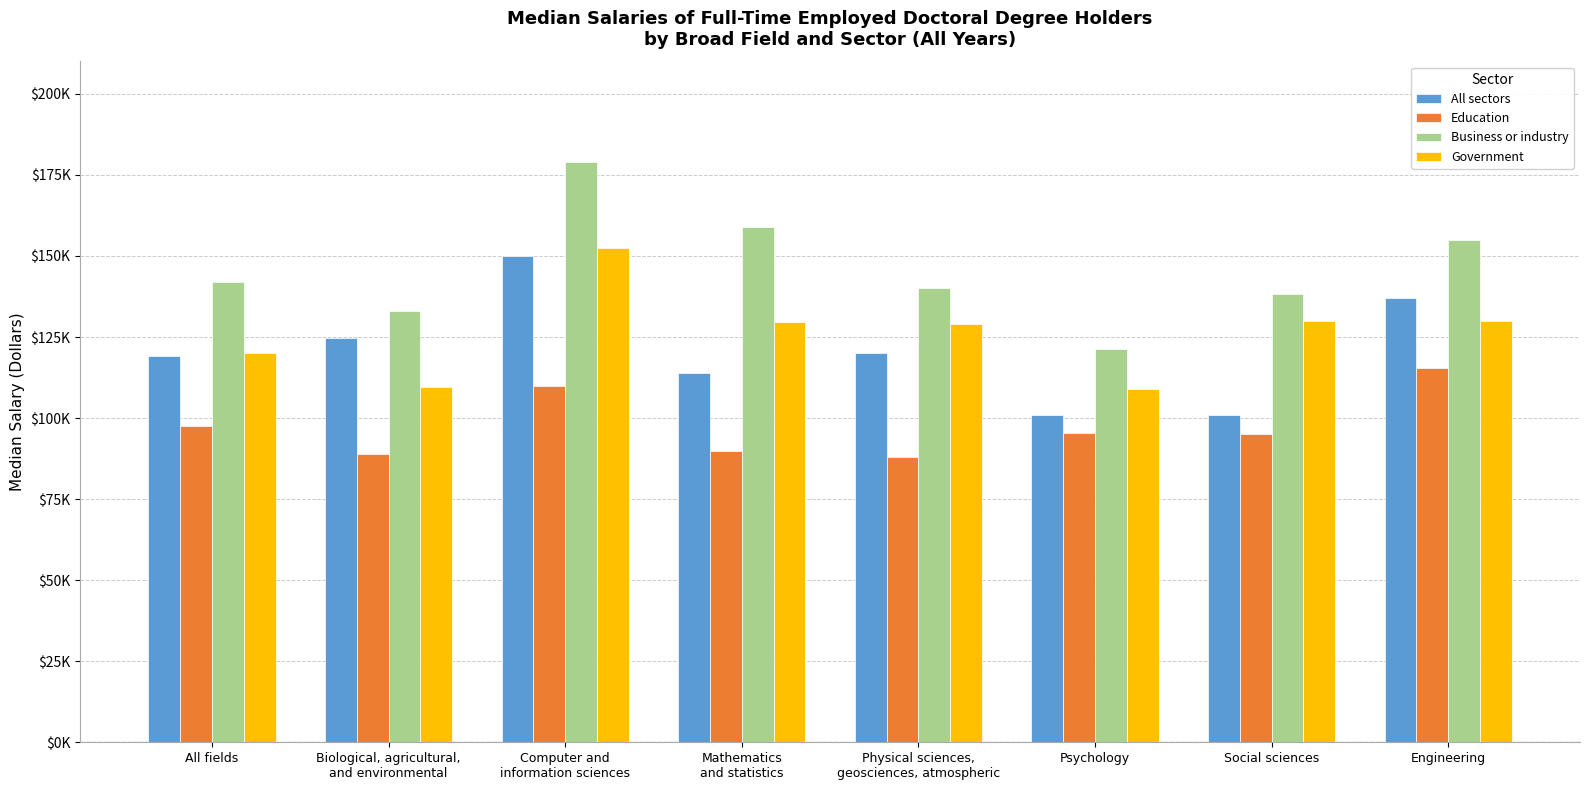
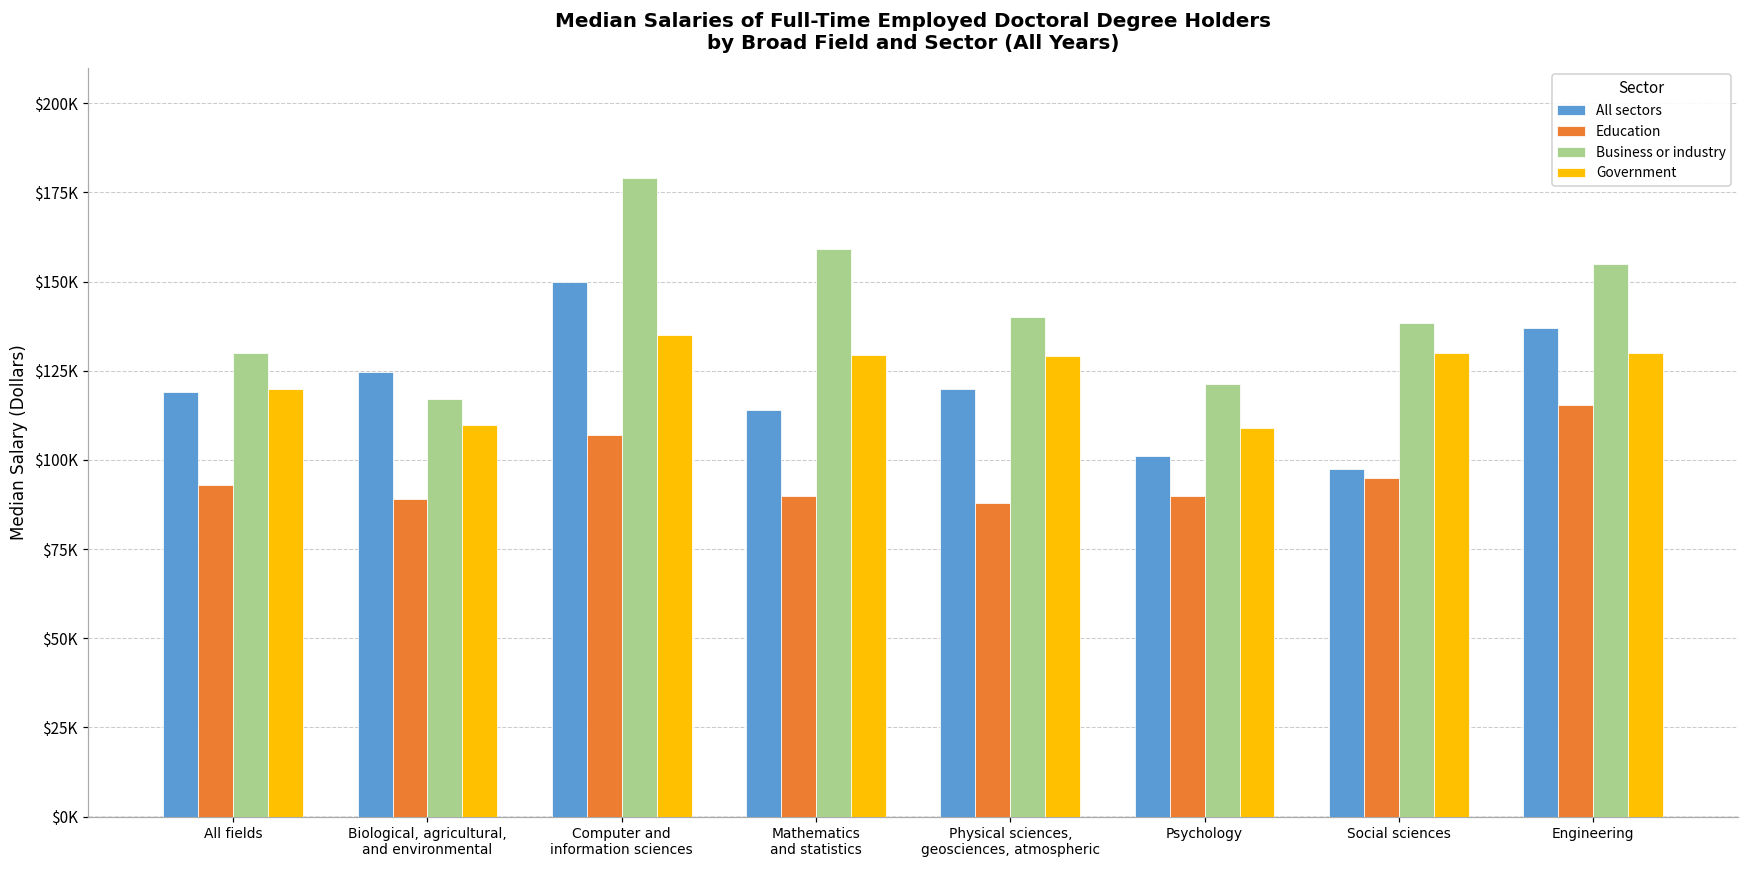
Education, All fields: $98000 -> $93000
Business or industry, All fields: $142000 -> $130000
Business or industry, Biological, agricultural, and environmental: $133000 -> $117000
Education, Computer and information sciences: $110000 -> $107000
Government, Computer and information sciences: $152000 -> $135000
Education, Psychology: $95000 -> $90000
All sectors, Social sciences: $101000 -> $97000
